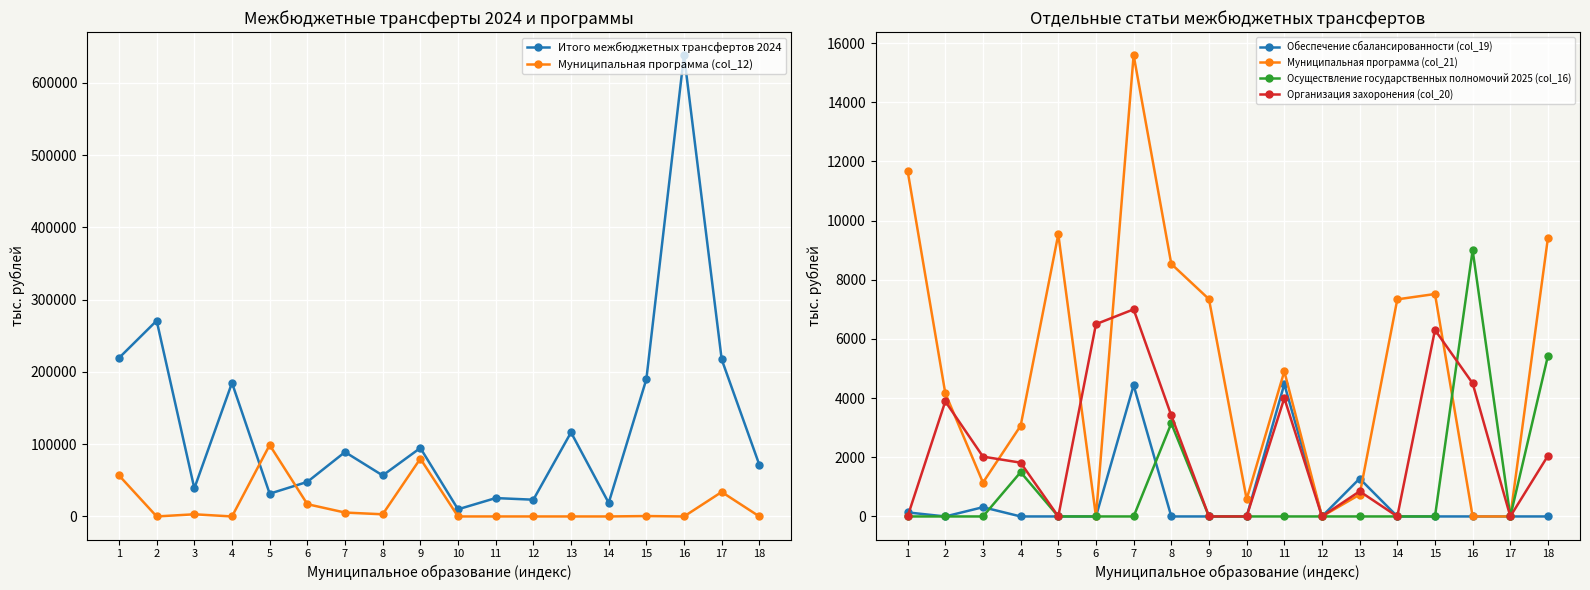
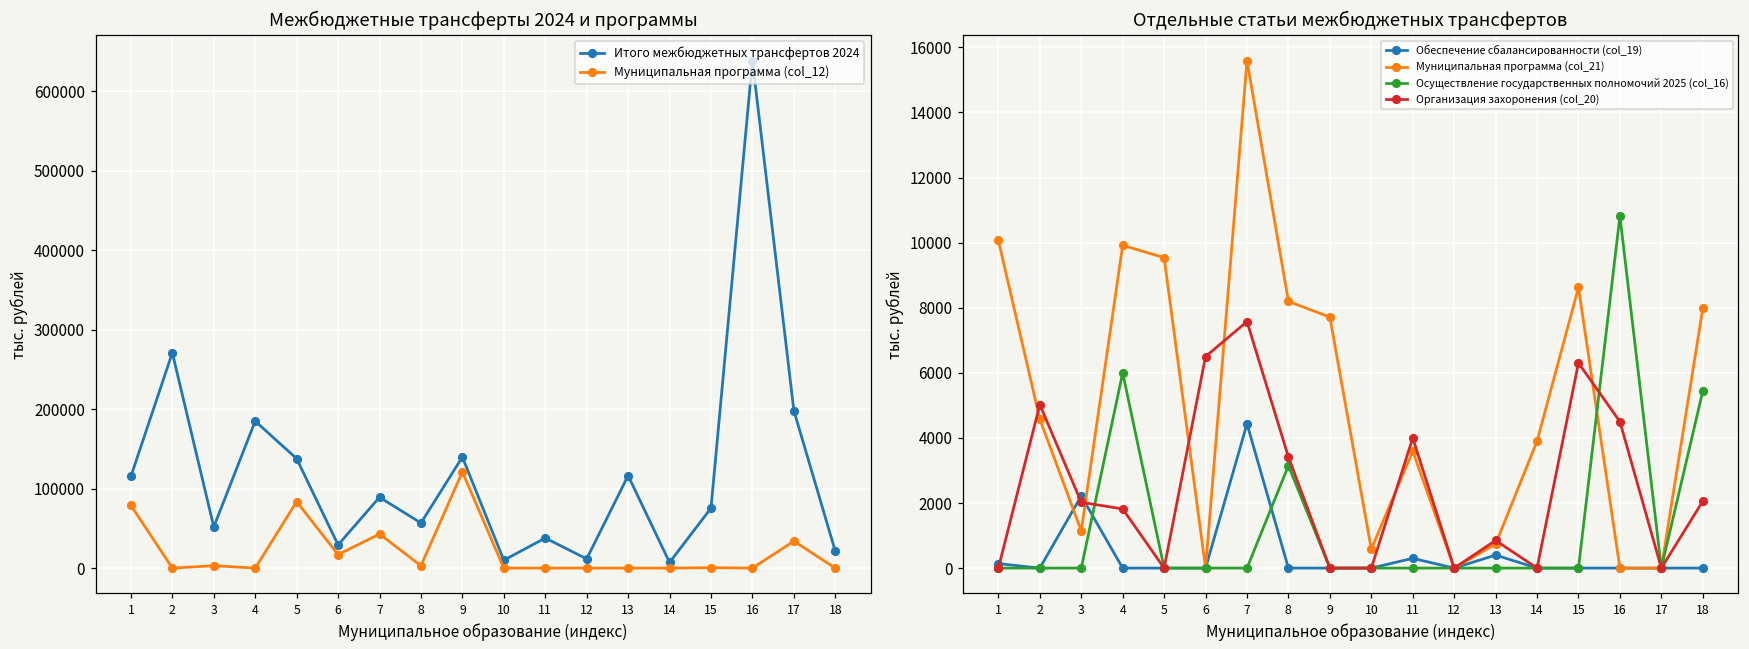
Межбюджетные трансферты 2024 и программы, Итого межбюджетных трансфертов 2024, 1: 220000 -> 120000
Межбюджетные трансферты 2024 и программы, Муниципальная программа (col_12), 1: 60000 -> 80000
Межбюджетные трансферты 2024 и программы, Итого межбюджетных трансфертов 2024, 3: 40000 -> 50000
Межбюджетные трансферты 2024 и программы, Итого межбюджетных трансфертов 2024, 5: 30000 -> 140000
Межбюджетные трансферты 2024 и программы, Муниципальная программа (col_12), 5: 100000 -> 80000
Межбюджетные трансферты 2024 и программы, Итого межбюджетных трансфертов 2024, 6: 50000 -> 30000
Межбюджетные трансферты 2024 и программы, Муниципальная программа (col_12), 7: 10000 -> 40000
Межбюджетные трансферты 2024 и программы, Итого межбюджетных трансфертов 2024, 9: 90000 -> 140000
Межбюджетные трансферты 2024 и программы, Муниципальная программа (col_12), 9: 80000 -> 120000
Межбюджетные трансферты 2024 и программы, Итого межбюджетных трансфертов 2024, 11: 30000 -> 40000
Межбюджетные трансферты 2024 и программы, Итого межбюджетных трансфертов 2024, 12: 20000 -> 10000
Межбюджетные трансферты 2024 и программы, Итого межбюджетных трансфертов 2024, 14: 20000 -> 10000
Межбюджетные трансферты 2024 и программы, Итого межбюджетных трансфертов 2024, 15: 190000 -> 80000
Межбюджетные трансферты 2024 и программы, Итого межбюджетных трансфертов 2024, 17: 220000 -> 200000
Межбюджетные трансферты 2024 и программы, Итого межбюджетных трансфертов 2024, 18: 70000 -> 20000
Отдельные статьи межбюджетных трансфертов, Муниципальная программа (col_21), 1: 11700 -> 10100
Отдельные статьи межбюджетных трансфертов, Муниципальная программа (col_21), 2: 4200 -> 4600
Отдельные статьи межбюджетных трансфертов, Организация захоронения (col_20), 2: 3900 -> 5000
Отдельные статьи межбюджетных трансфертов, Обеспечение сбалансированности (col_19), 3: 300 -> 2200
Отдельные статьи межбюджетных трансфертов, Муниципальная программа (col_21), 4: 3100 -> 9900
Отдельные статьи межбюджетных трансфертов, Осуществление государственных полномочий 2025 (col_16), 4: 1500 -> 6000
Отдельные статьи межбюджетных трансфертов, Организация захоронения (col_20), 7: 7000 -> 7600
Отдельные статьи межбюджетных трансфертов, Муниципальная программа (col_21), 8: 8500 -> 8200
Отдельные статьи межбюджетных трансфертов, Муниципальная программа (col_21), 9: 7300 -> 7700
Отдельные статьи межбюджетных трансфертов, Обеспечение сбалансированности (col_19), 11: 4500 -> 300
Отдельные статьи межбюджетных трансфертов, Муниципальная программа (col_21), 11: 4900 -> 3600
Отдельные статьи межбюджетных трансфертов, Обеспечение сбалансированности (col_19), 13: 1300 -> 400
Отдельные статьи межбюджетных трансфертов, Муниципальная программа (col_21), 14: 7300 -> 3900
Отдельные статьи межбюджетных трансфертов, Муниципальная программа (col_21), 15: 7500 -> 8600
Отдельные статьи межбюджетных трансфертов, Осуществление государственных полномочий 2025 (col_16), 16: 9000 -> 10800
Отдельные статьи межбюджетных трансфертов, Муниципальная программа (col_21), 18: 9400 -> 8000
